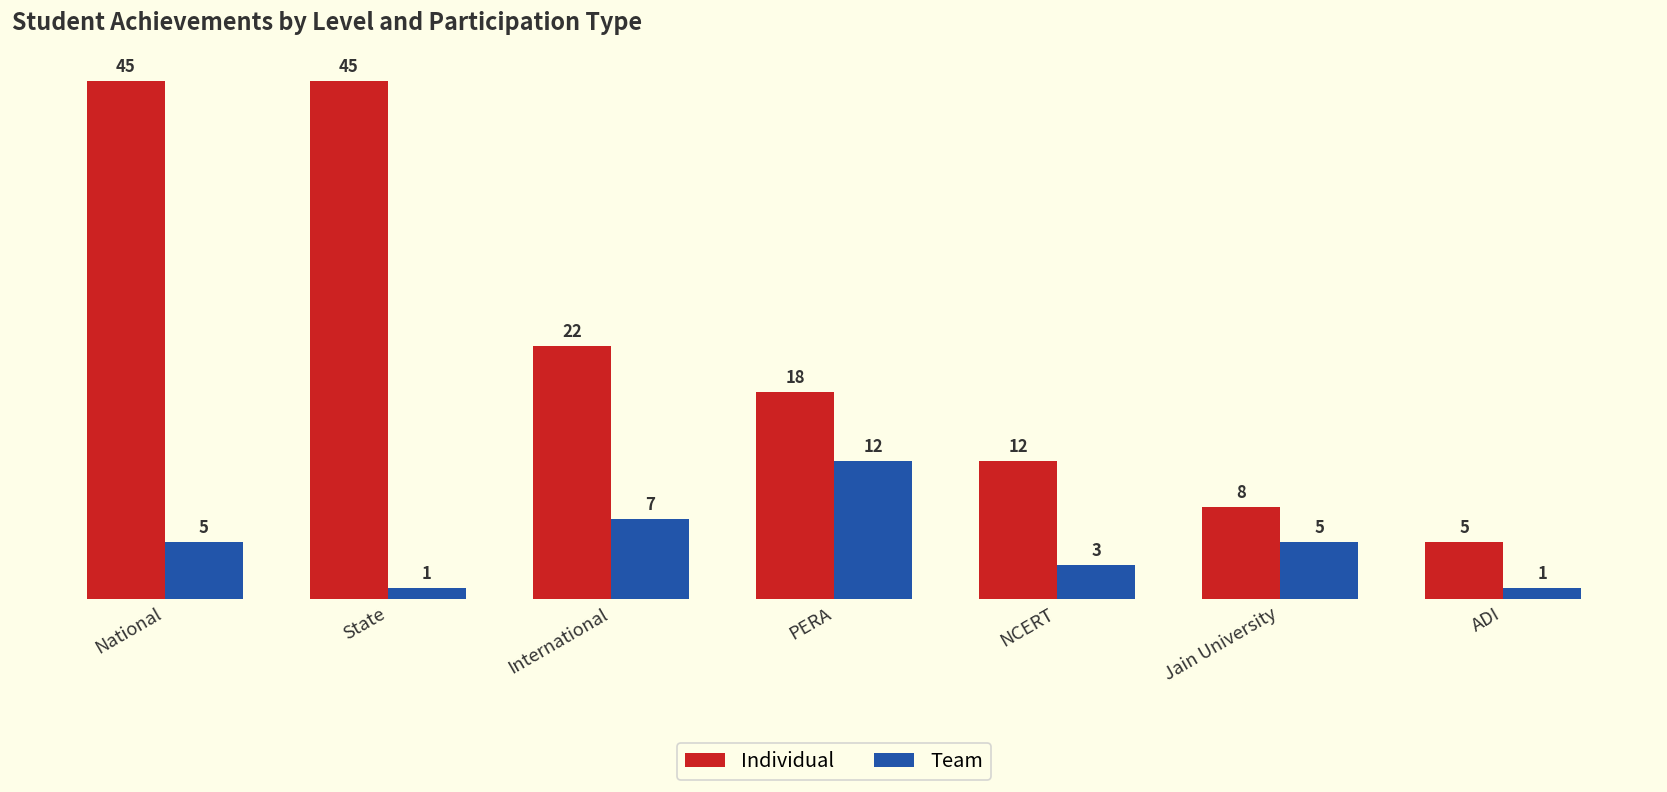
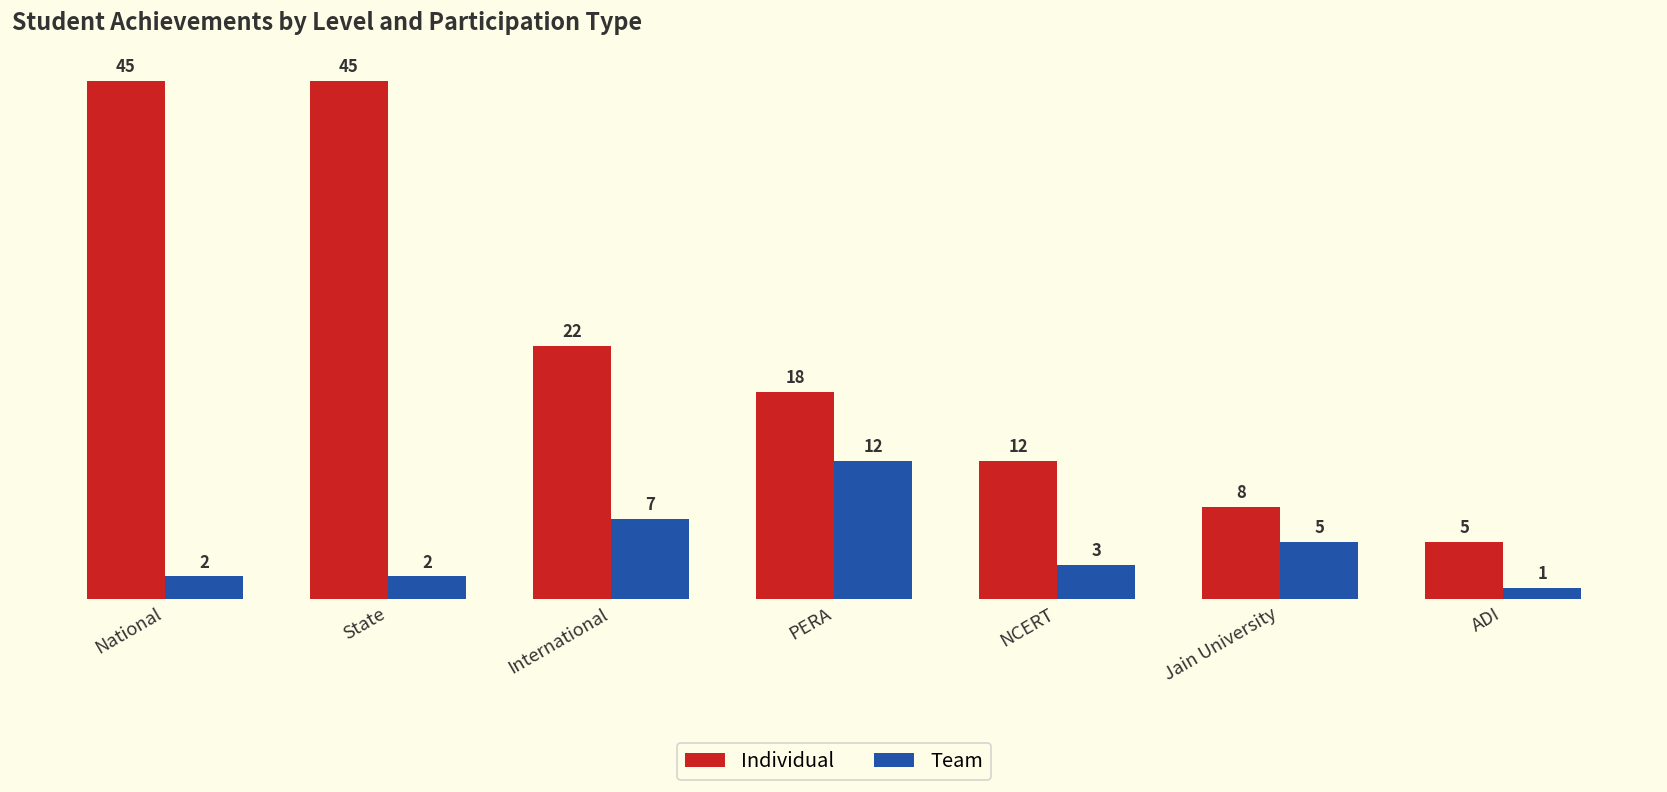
Team, National: 5 -> 2
Team, State: 1 -> 2
